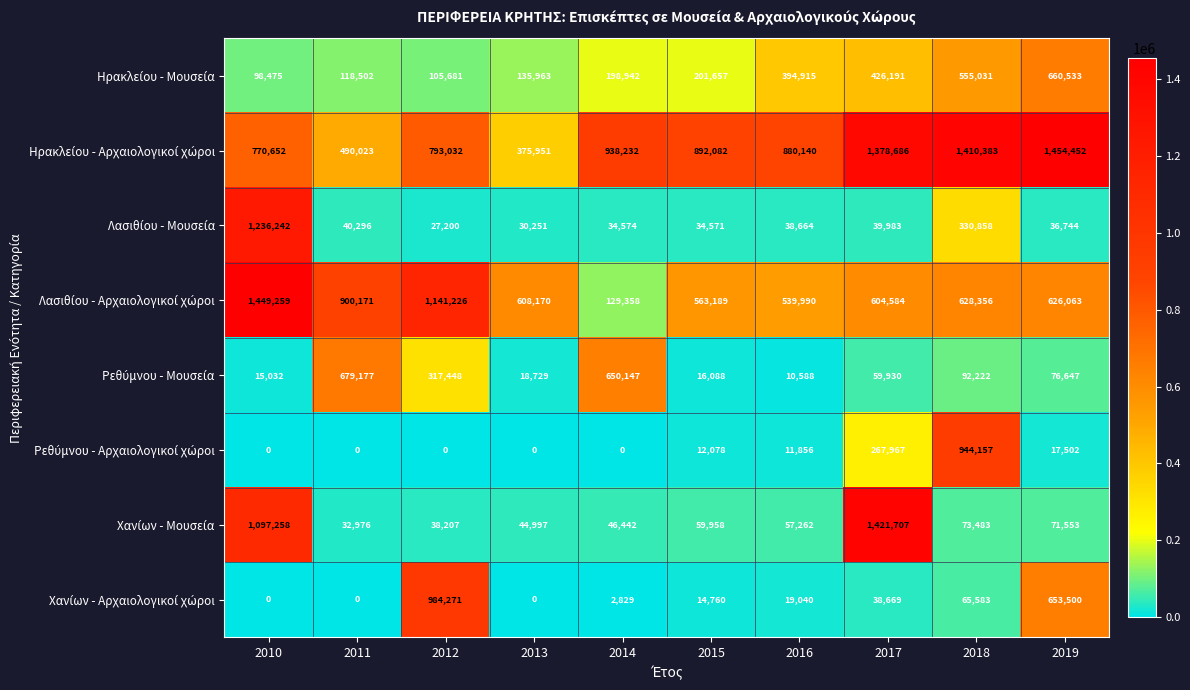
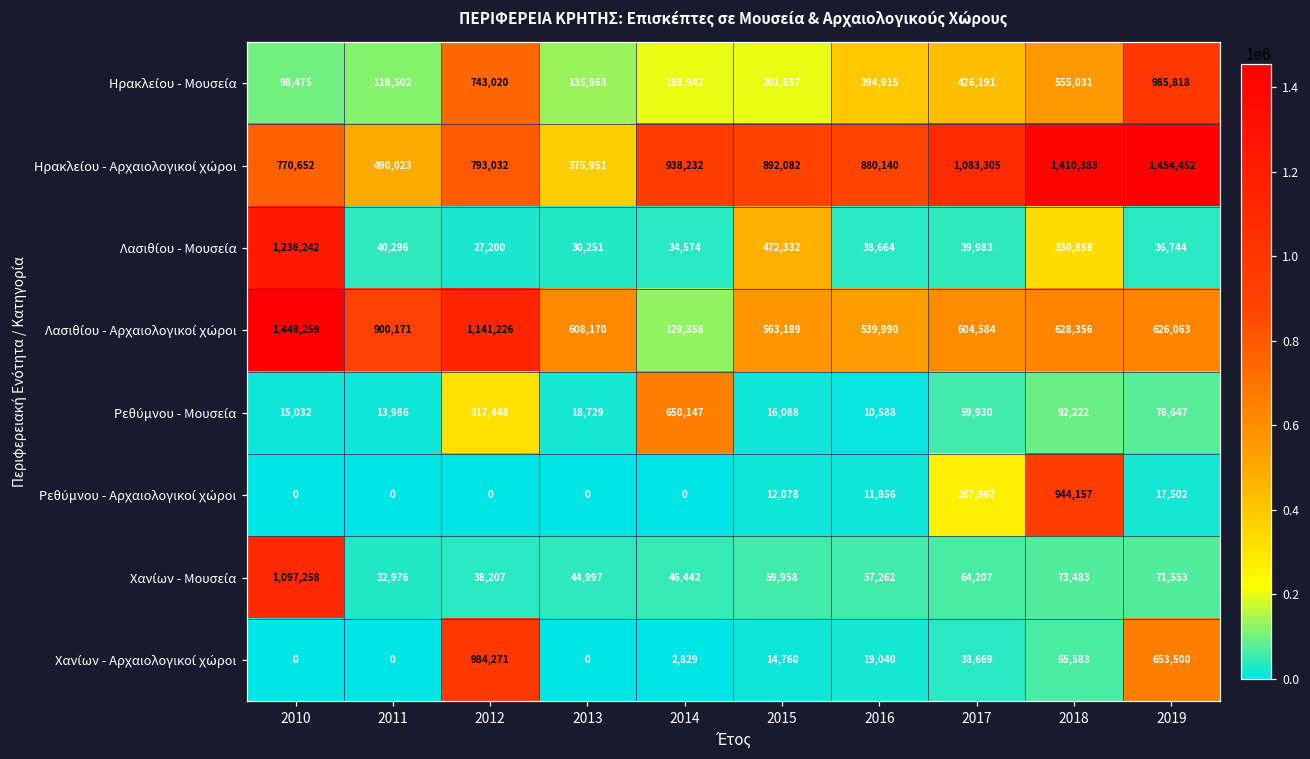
Ηρακλείου - Μουσεία, 2012: 105,681 -> 743,020
Ηρακλείου - Μουσεία, 2019: 660,533 -> 985,818
Ηρακλείου - Αρχαιολογικοί χώροι, 2017: 1,378,686 -> 1,083,305
Λασιθίου - Μουσεία, 2015: 34,571 -> 472,332
Ρεθύμνου - Μουσεία, 2011: 679,177 -> 13,986
Χανίων - Μουσεία, 2017: 1,421,707 -> 64,207
